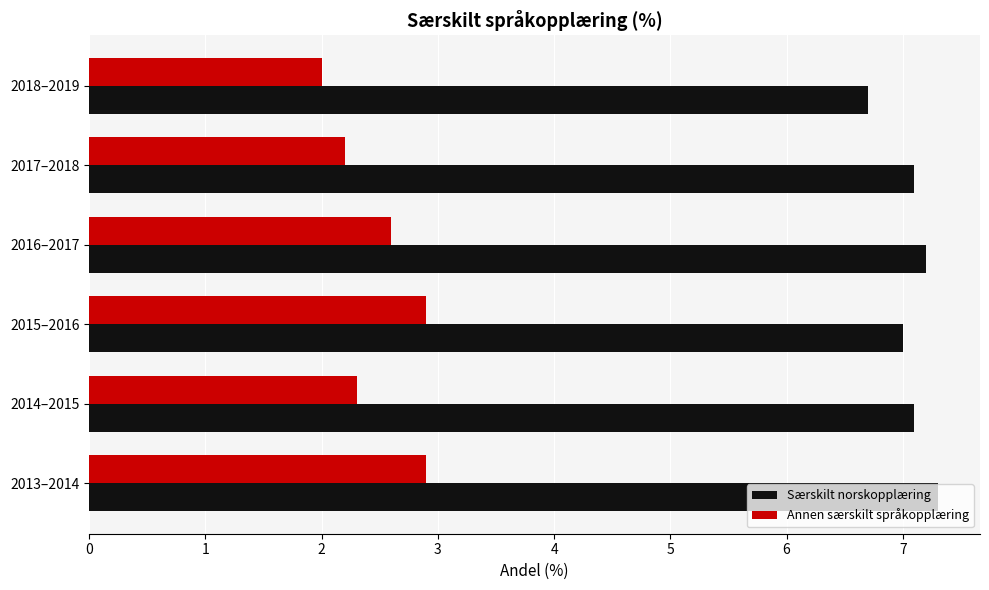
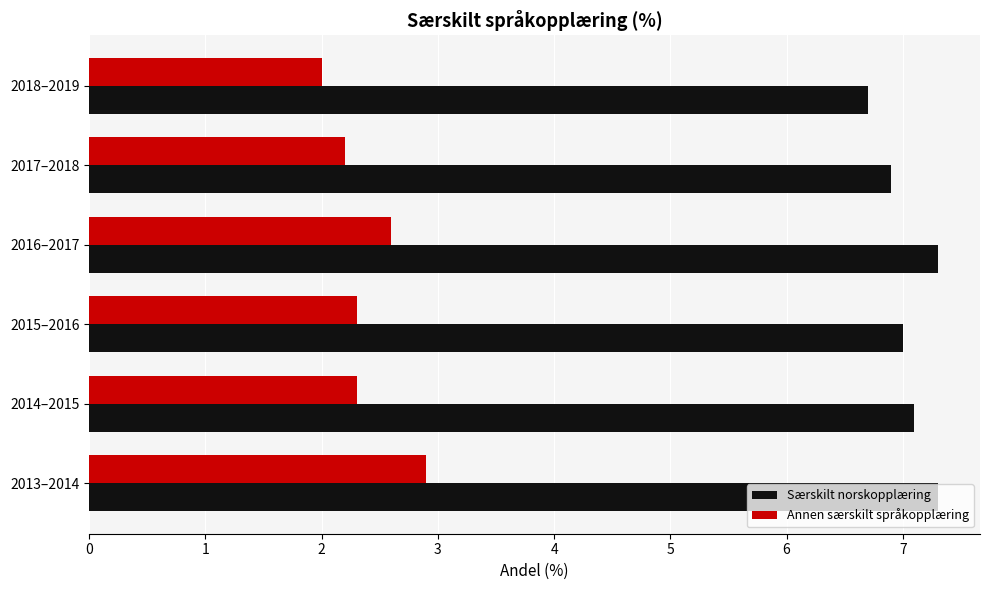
Særskilt norskopplæring, 2017–2018: 7.1 -> 6.9
Særskilt norskopplæring, 2016–2017: 7.2 -> 7.3
Annen særskilt språkopplæring, 2015–2016: 2.9 -> 2.3
